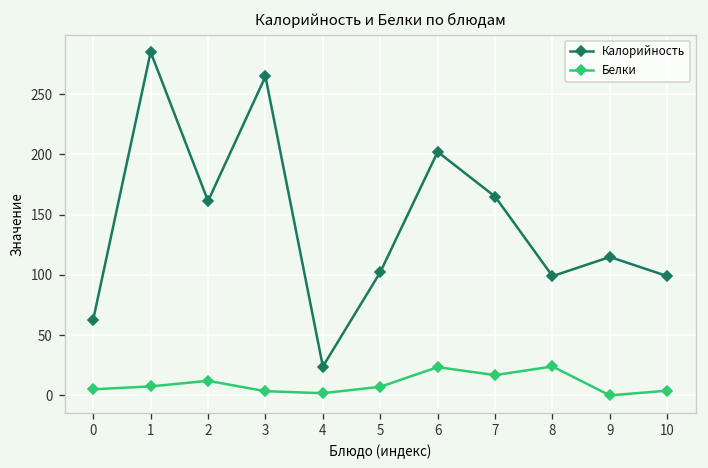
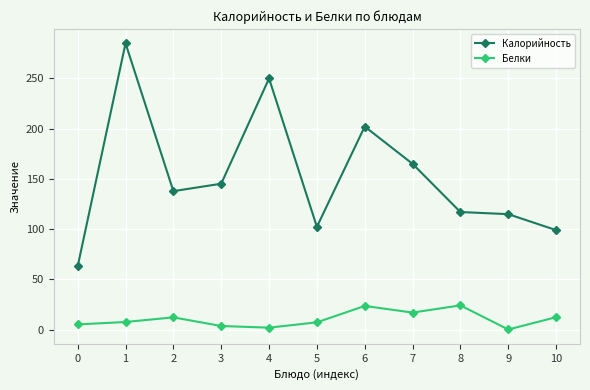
Калорийность, 2: 161 -> 138
Калорийность, 3: 265 -> 145
Калорийность, 4: 24 -> 250
Калорийность, 8: 99 -> 117
Белки, 10: 4 -> 12
